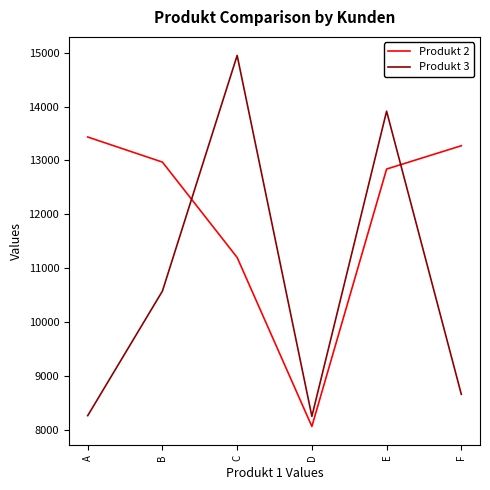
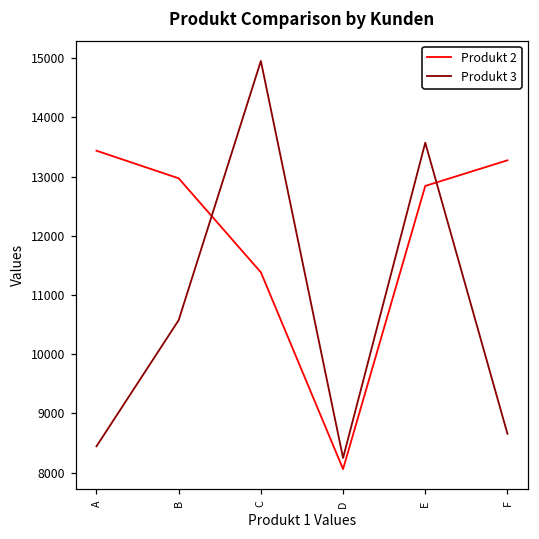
Produkt 3, A: 8300 -> 8400
Produkt 2, C: 11200 -> 11400
Produkt 3, E: 13900 -> 13600
